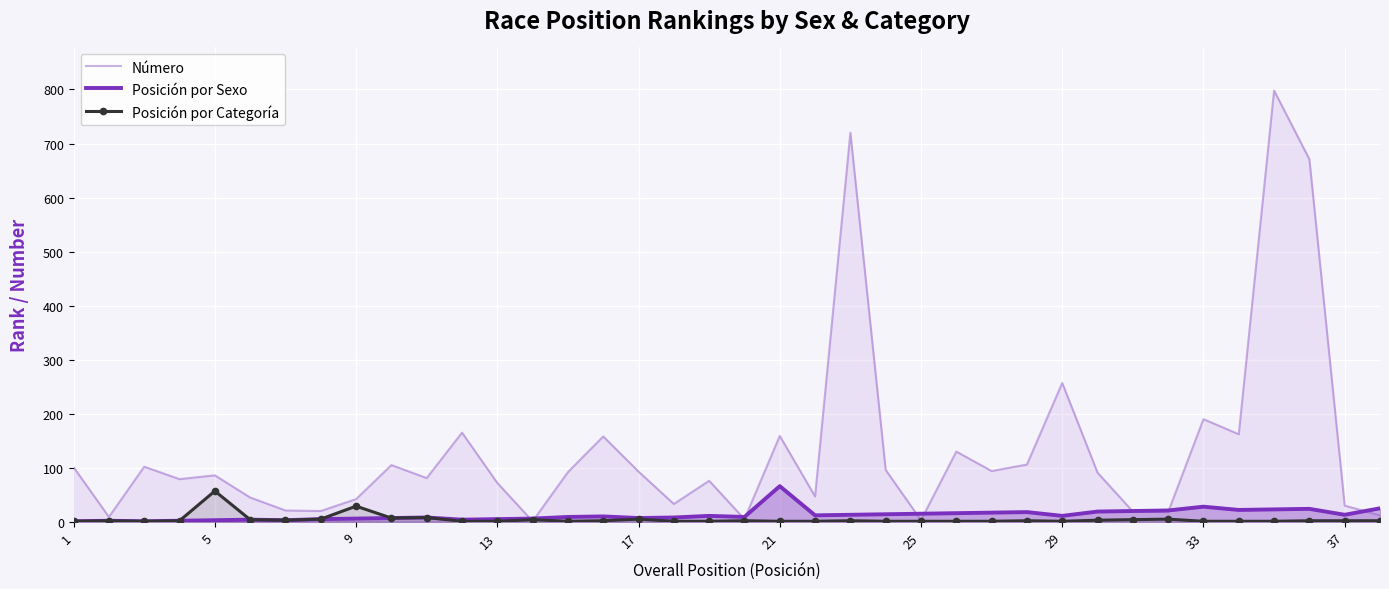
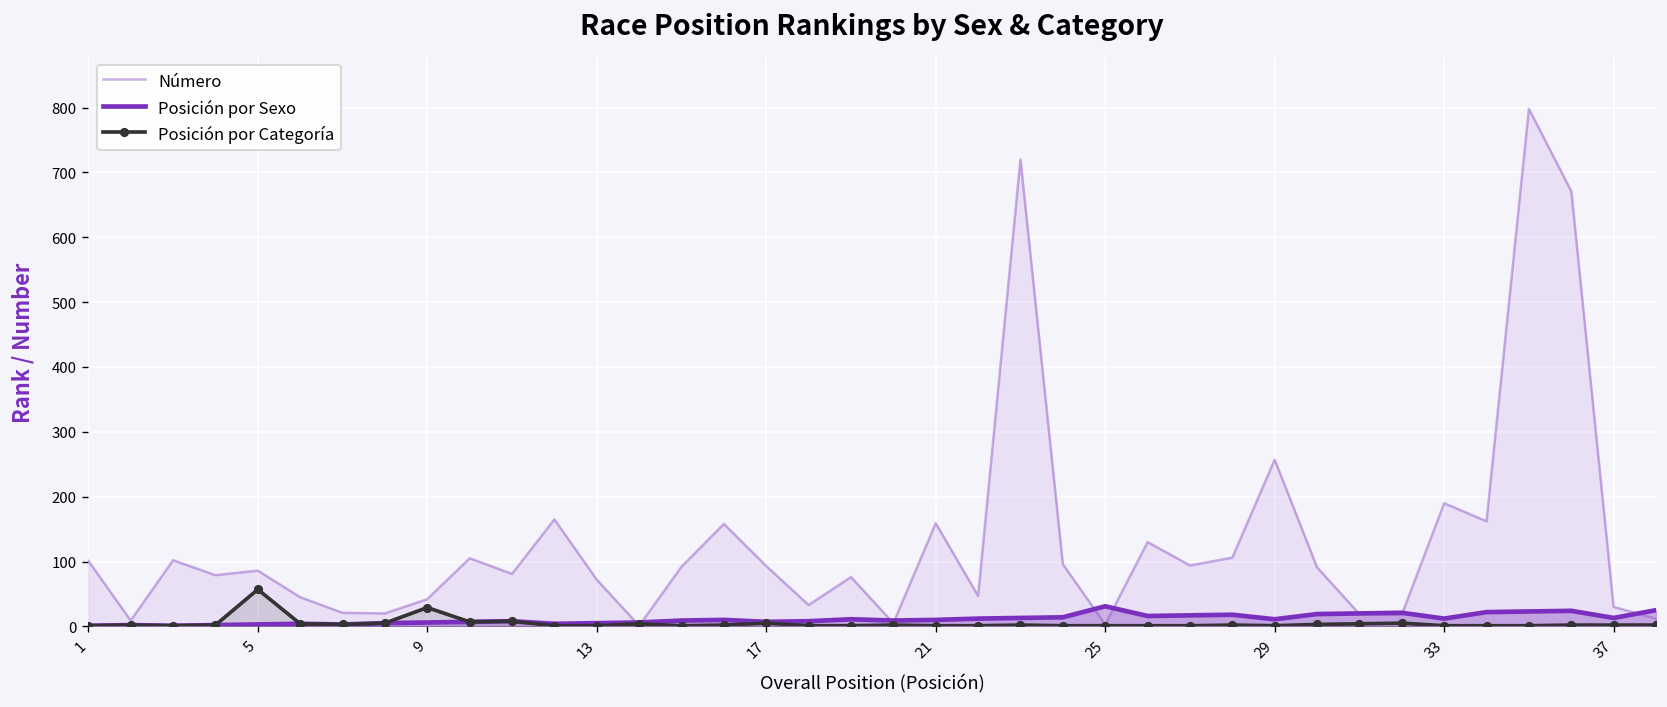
Posición por Sexo, 21: 70 -> 10
Posición por Sexo, 25: 20 -> 30
Posición por Sexo, 33: 30 -> 10
